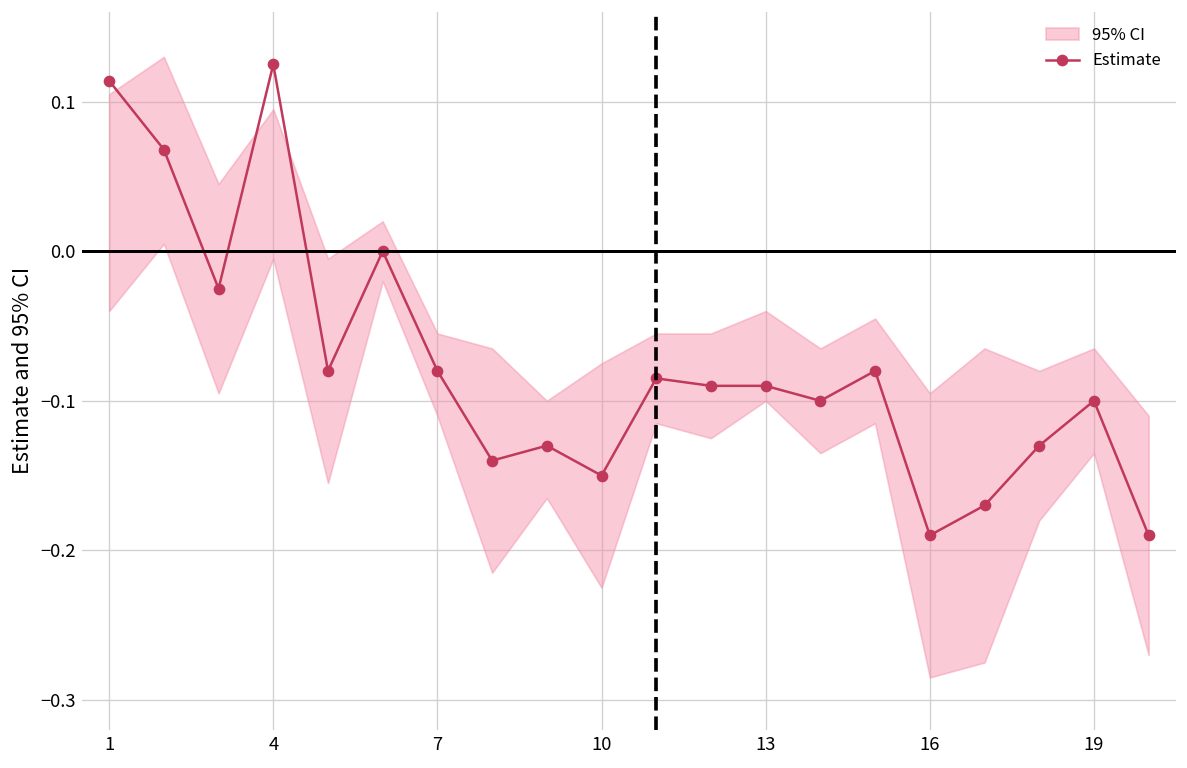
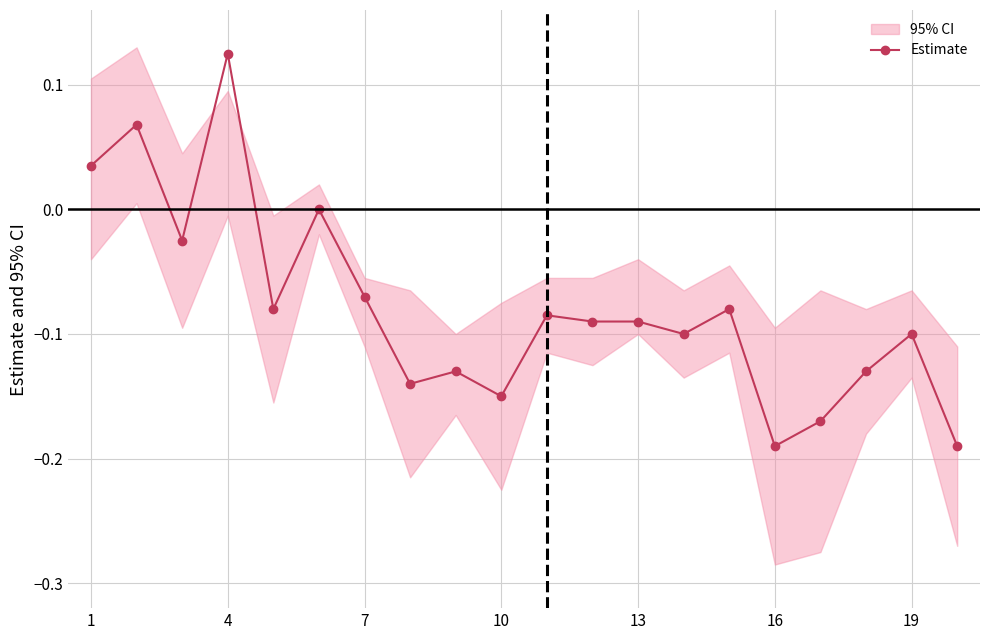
Estimate, 1: 0.114 -> 0.035
Estimate, 7: -0.08 -> -0.07
